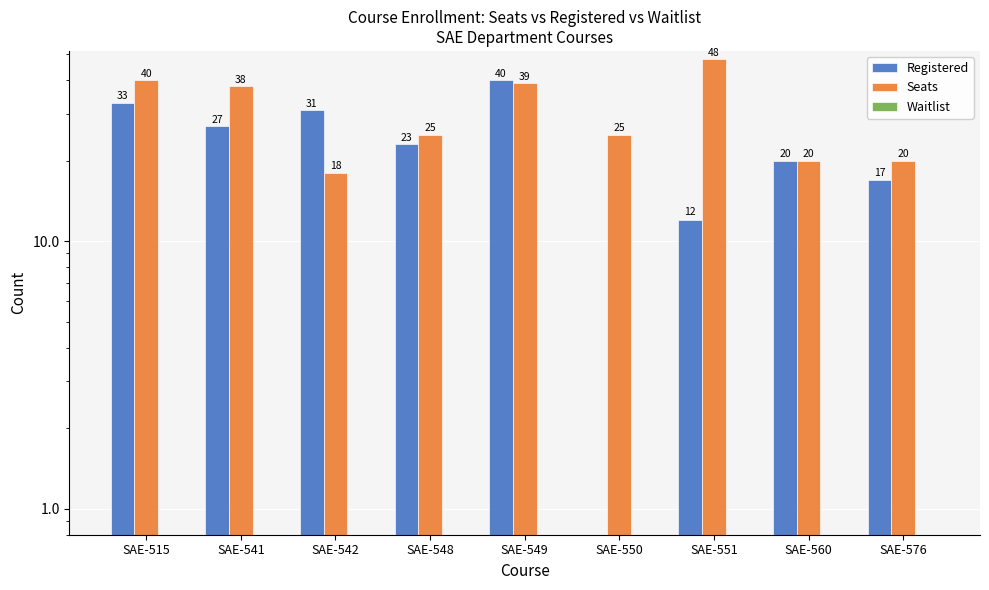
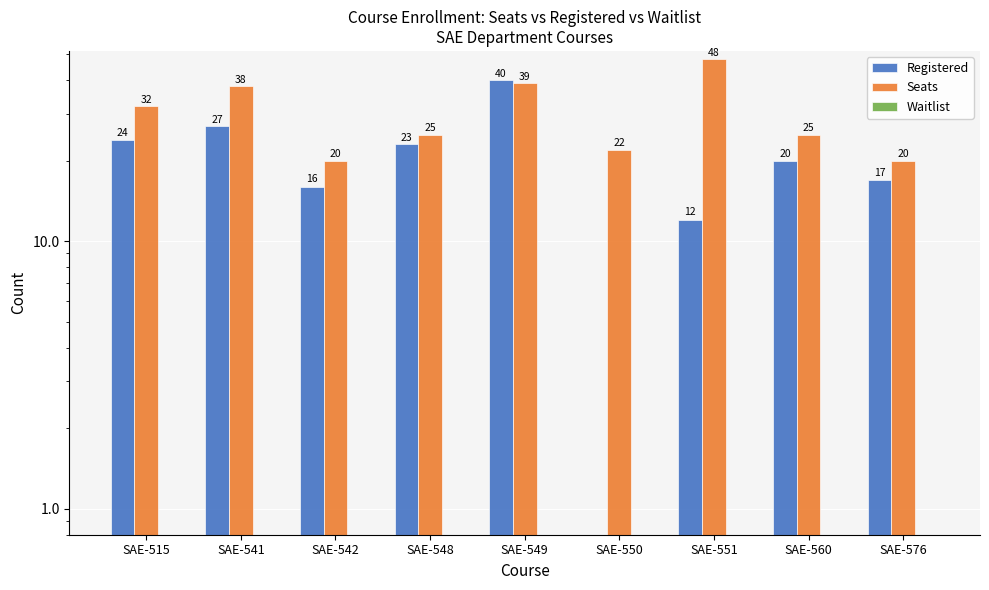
Registered, SAE-515: 33 -> 24
Seats, SAE-515: 40 -> 32
Registered, SAE-542: 31 -> 16
Seats, SAE-542: 18 -> 20
Seats, SAE-550: 25 -> 22
Seats, SAE-560: 20 -> 25
